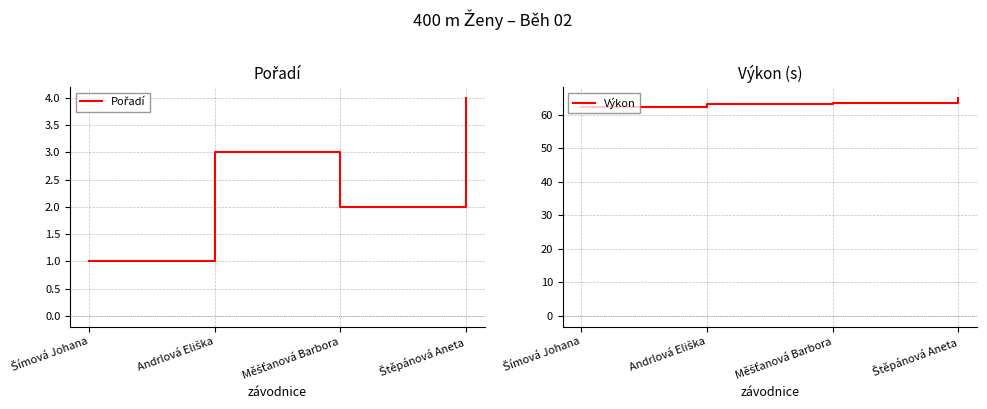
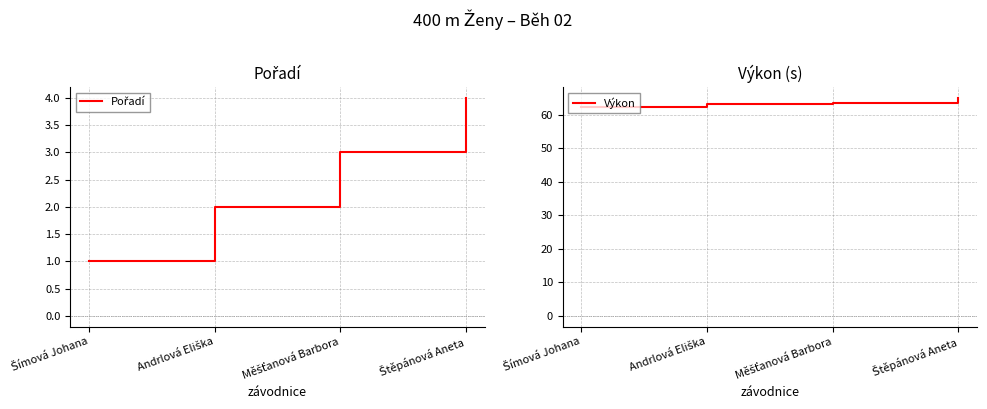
Pořadí, Andrlová Eliška: 3 -> 2
Pořadí, Měšťanová Barbora: 2 -> 3
